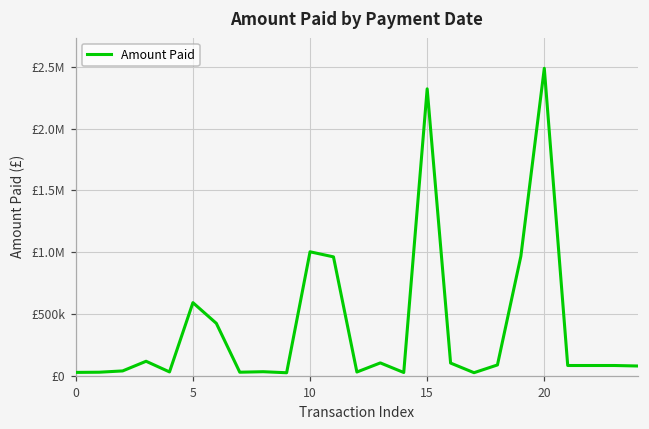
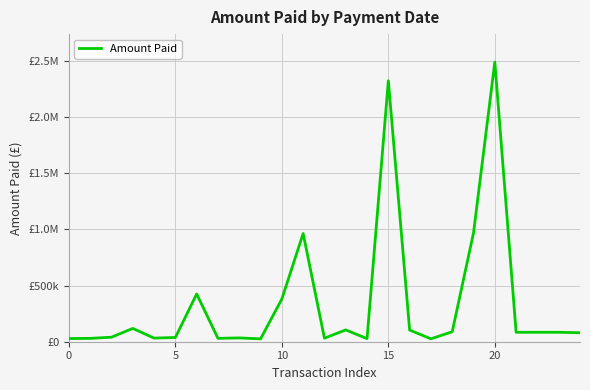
5: £590000 -> £40000
10: £1000000 -> £380000
